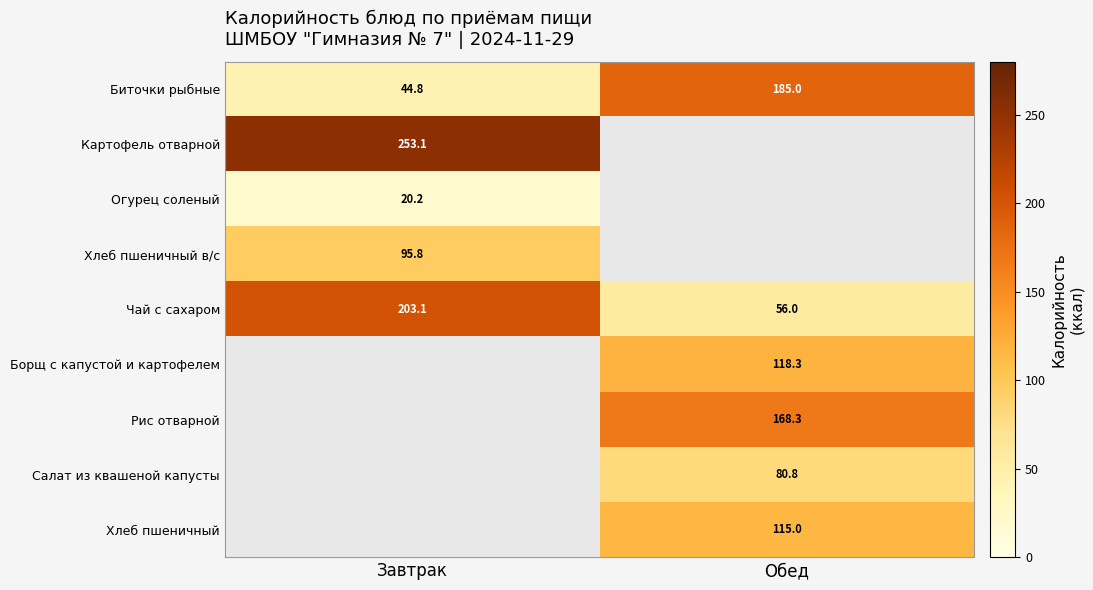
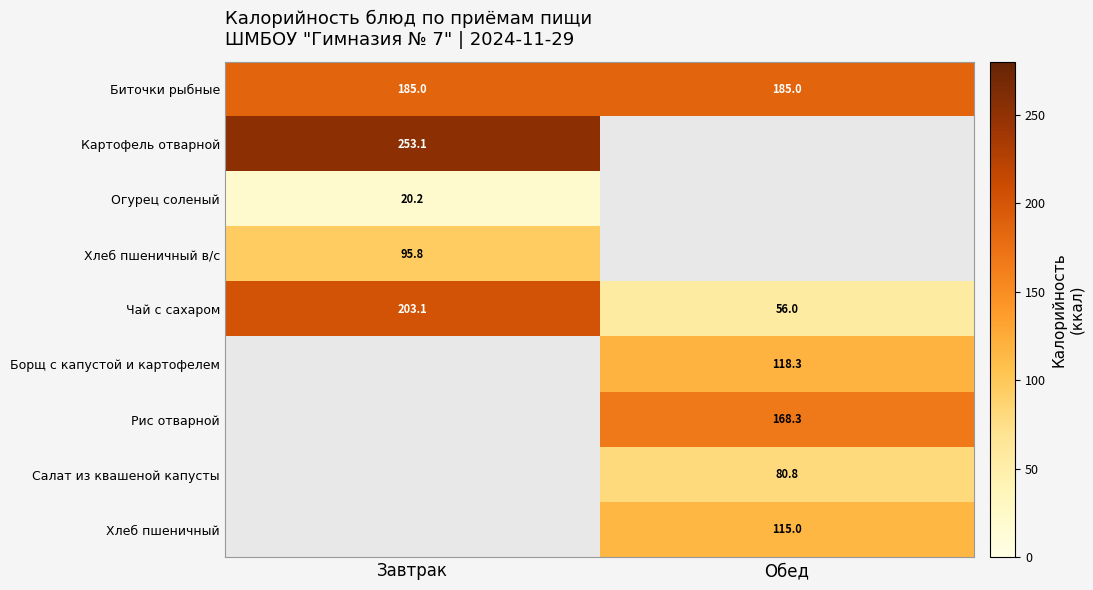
Биточки рыбные, Завтрак: 44.8 -> 185.0
